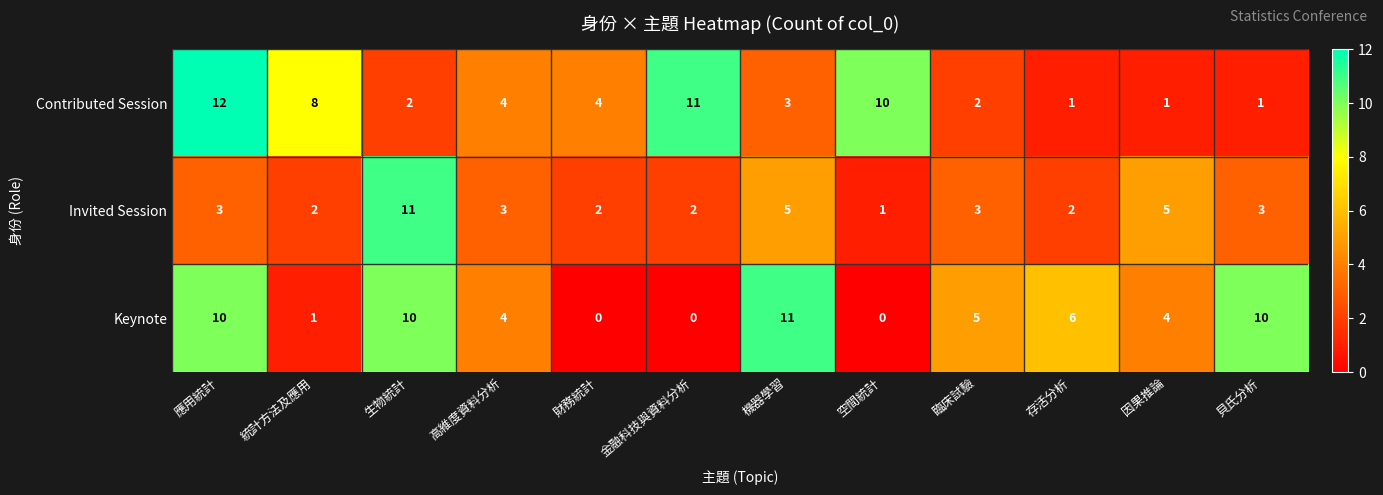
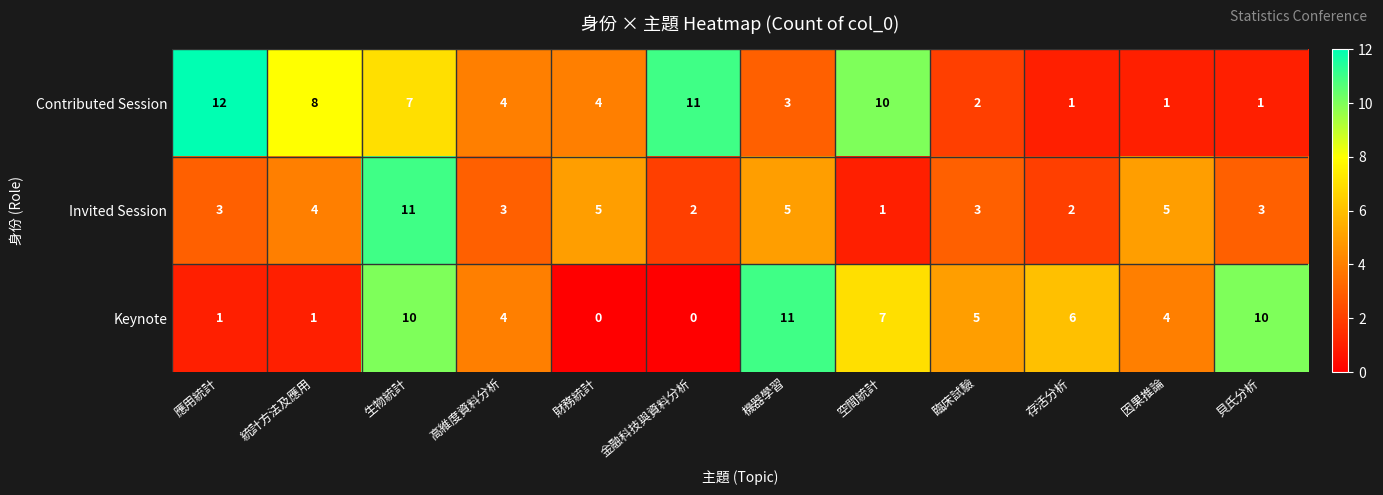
Contributed Session, 生物統計: 2 -> 7
Invited Session, 統計方法及應用: 2 -> 4
Invited Session, 財務統計: 2 -> 5
Keynote, 應用統計: 10 -> 1
Keynote, 空間統計: 0 -> 7
